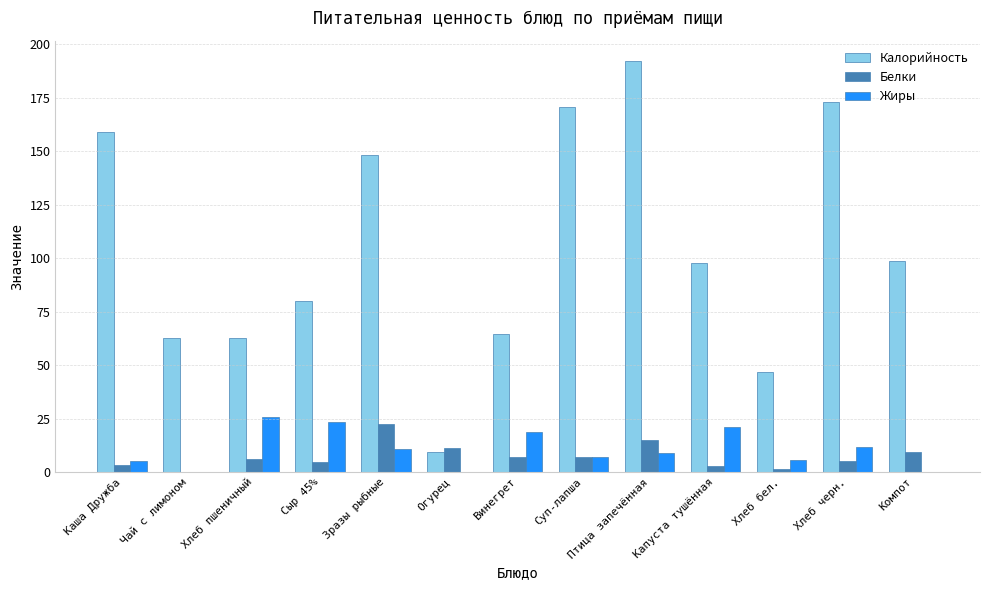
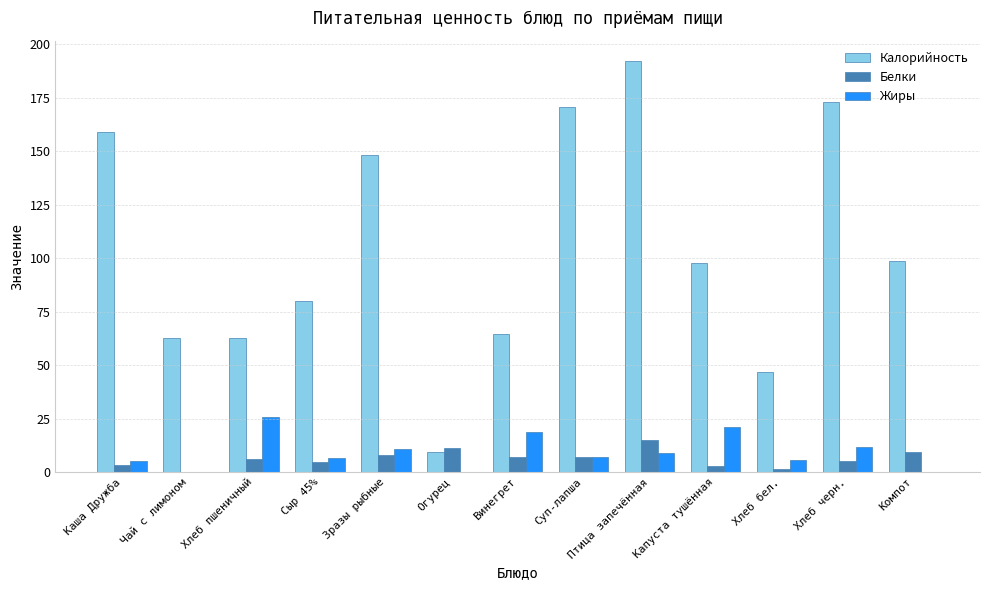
Жиры, Сыр 45%: 24 -> 7
Белки, Зразы рыбные: 23 -> 8
